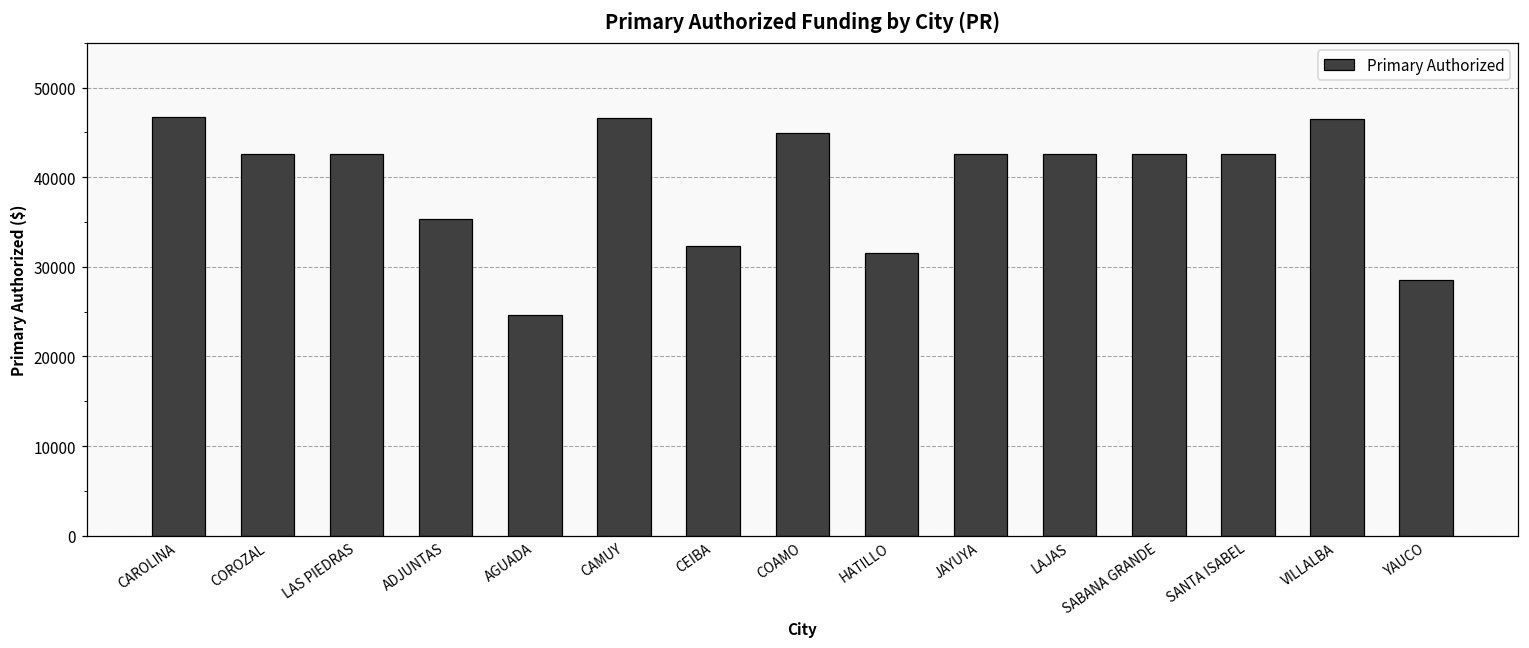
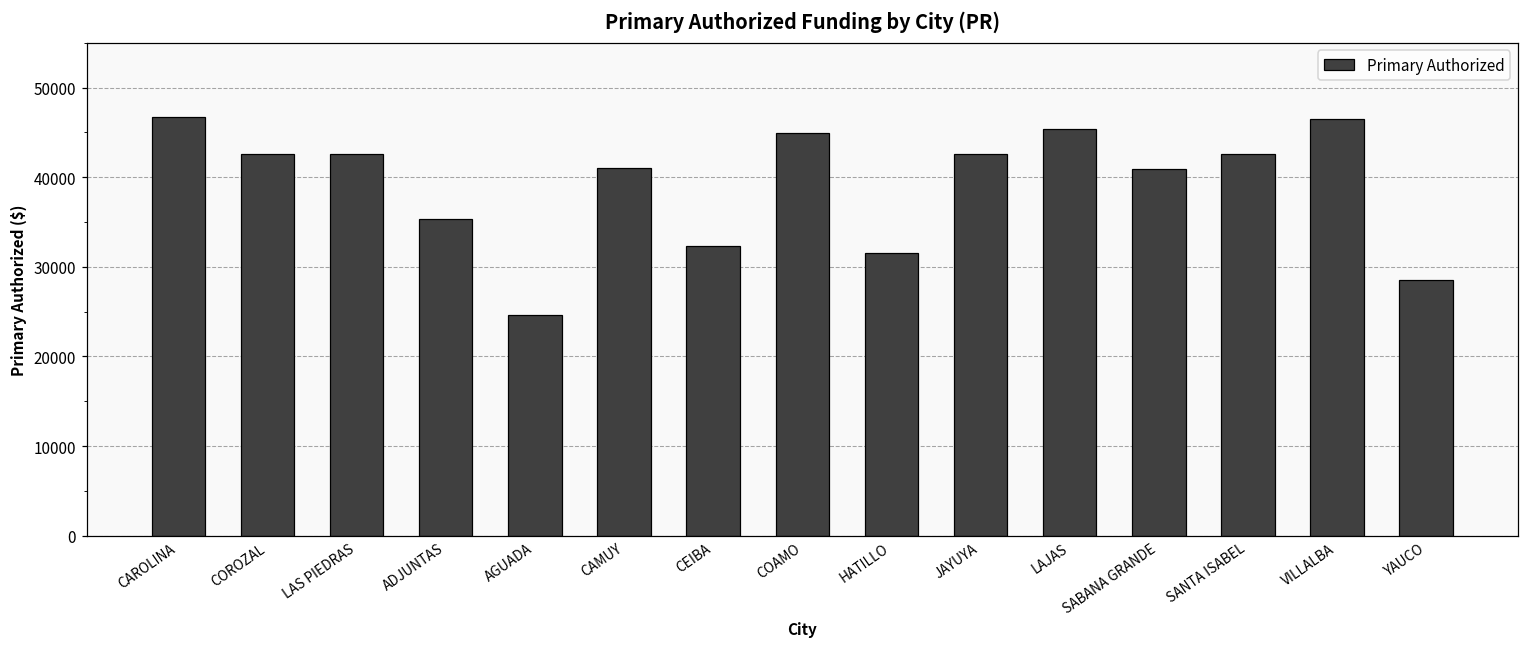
CAMUY: 47000 -> 41000
LAJAS: 43000 -> 45000
SABANA GRANDE: 43000 -> 41000
